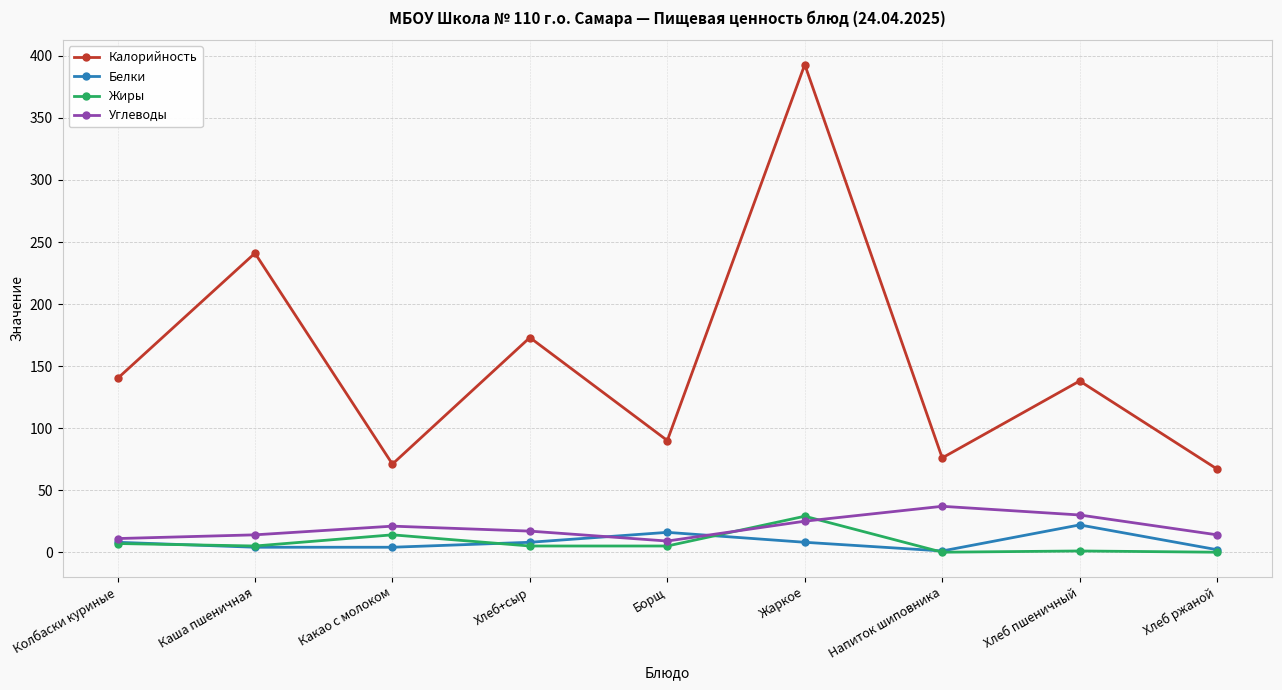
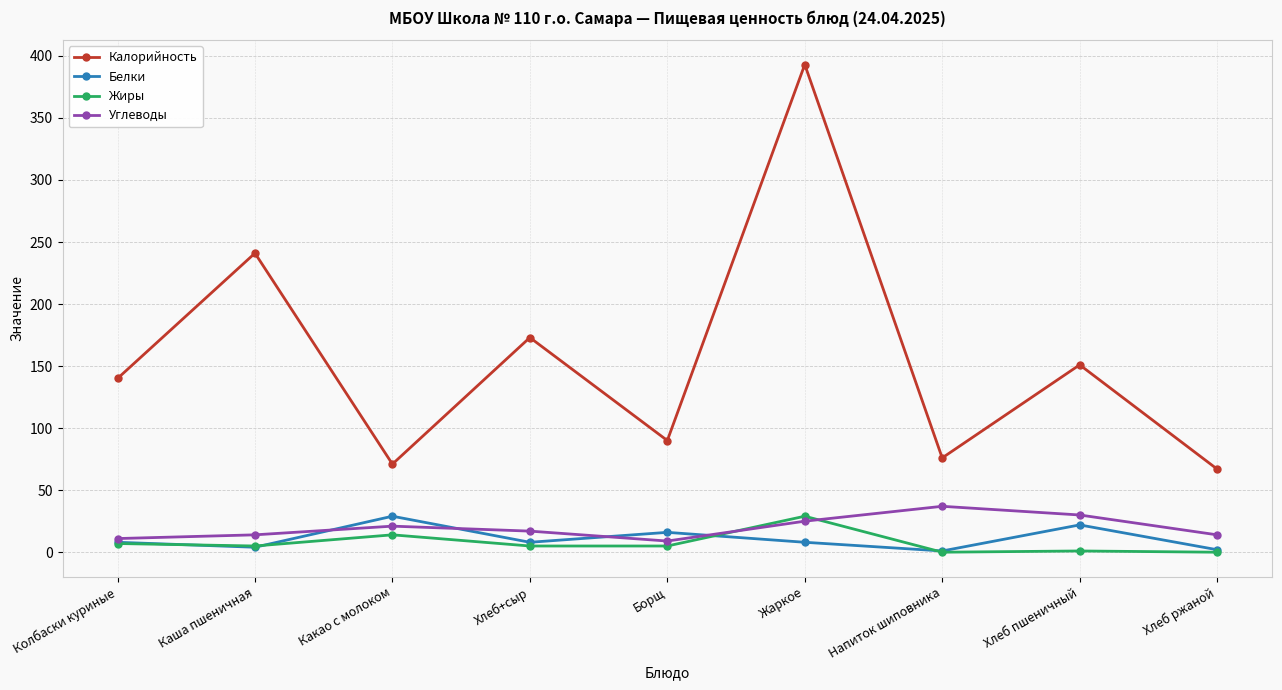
Белки, Какао с молоком: 4 -> 29
Калорийность, Хлеб пшеничный: 138 -> 151
